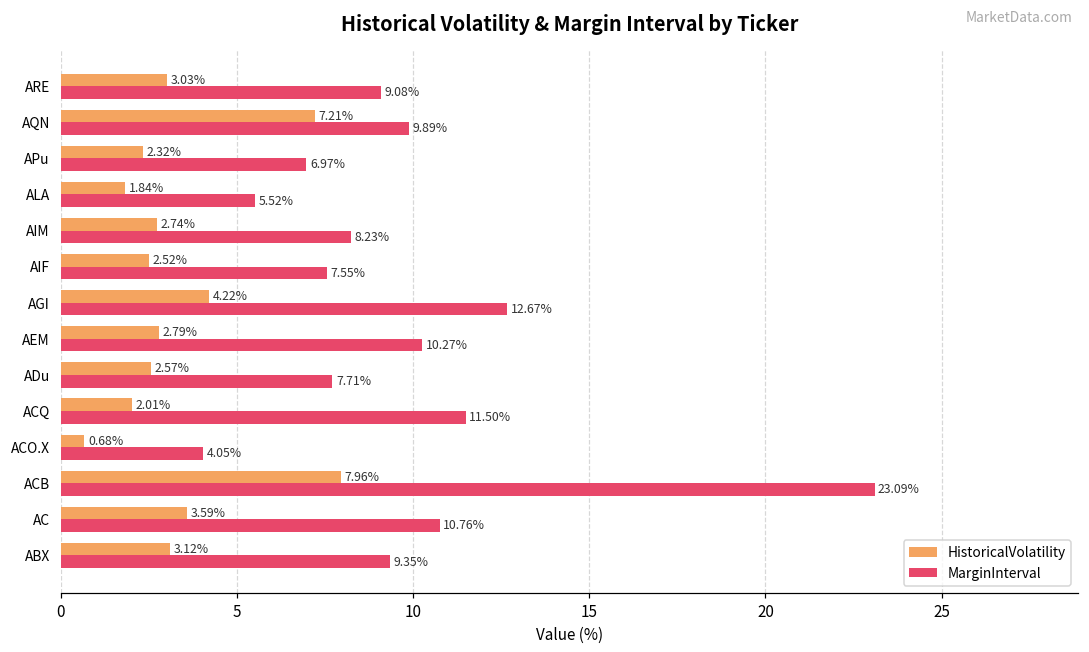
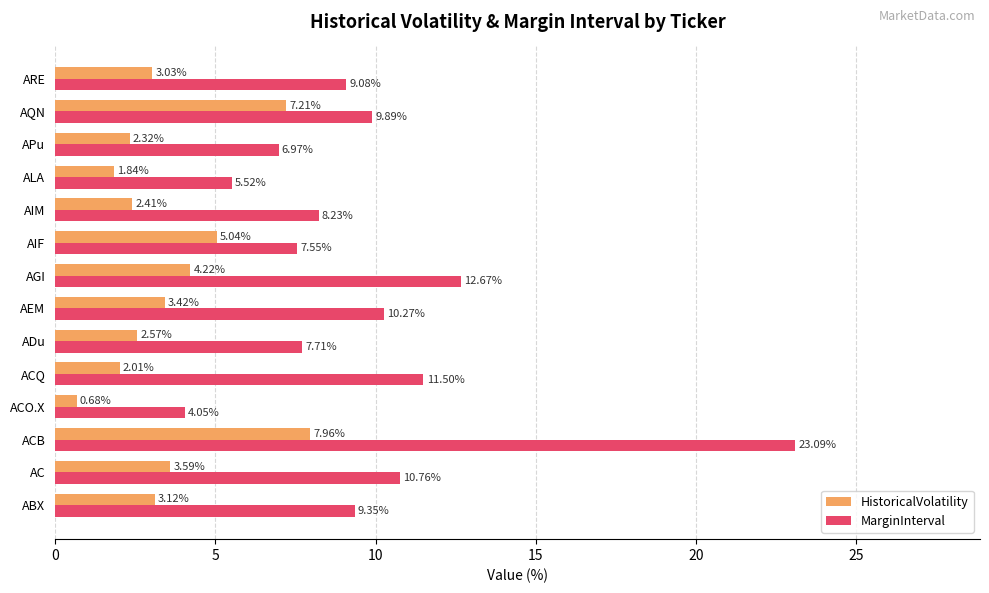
HistoricalVolatility, AIM: 2.74% -> 2.41%
HistoricalVolatility, AIF: 2.52% -> 5.04%
HistoricalVolatility, AEM: 2.79% -> 3.42%
